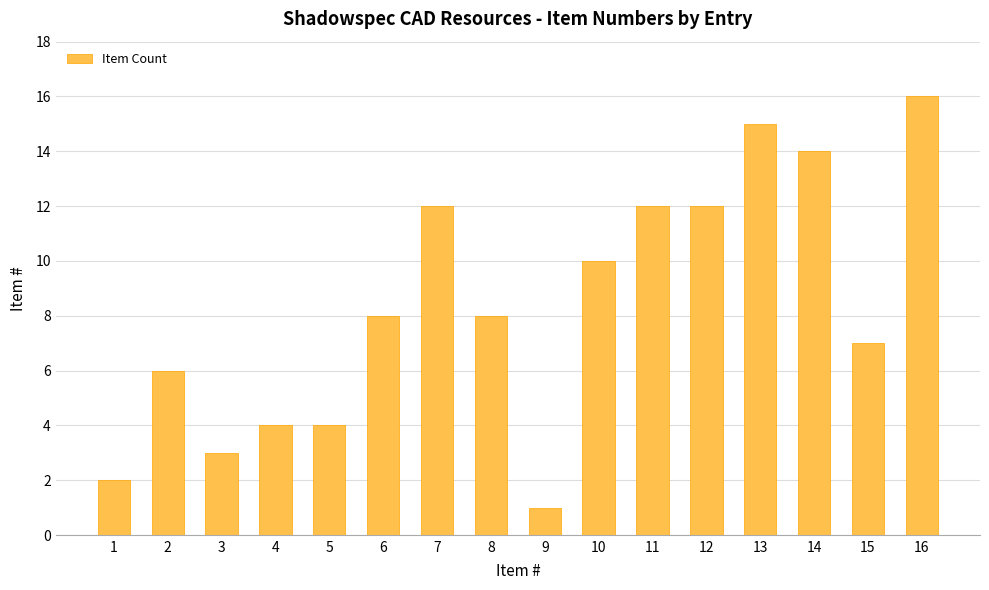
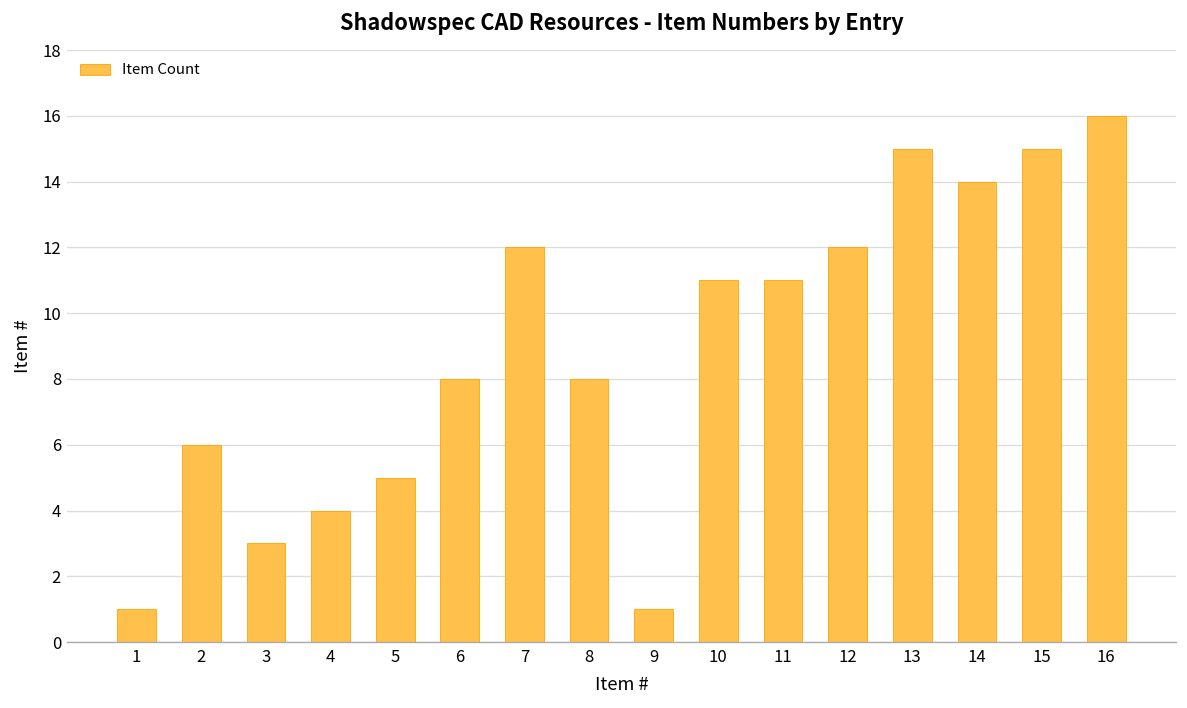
1: 2 -> 1
5: 4 -> 5
10: 10 -> 11
11: 12 -> 11
15: 7 -> 15
